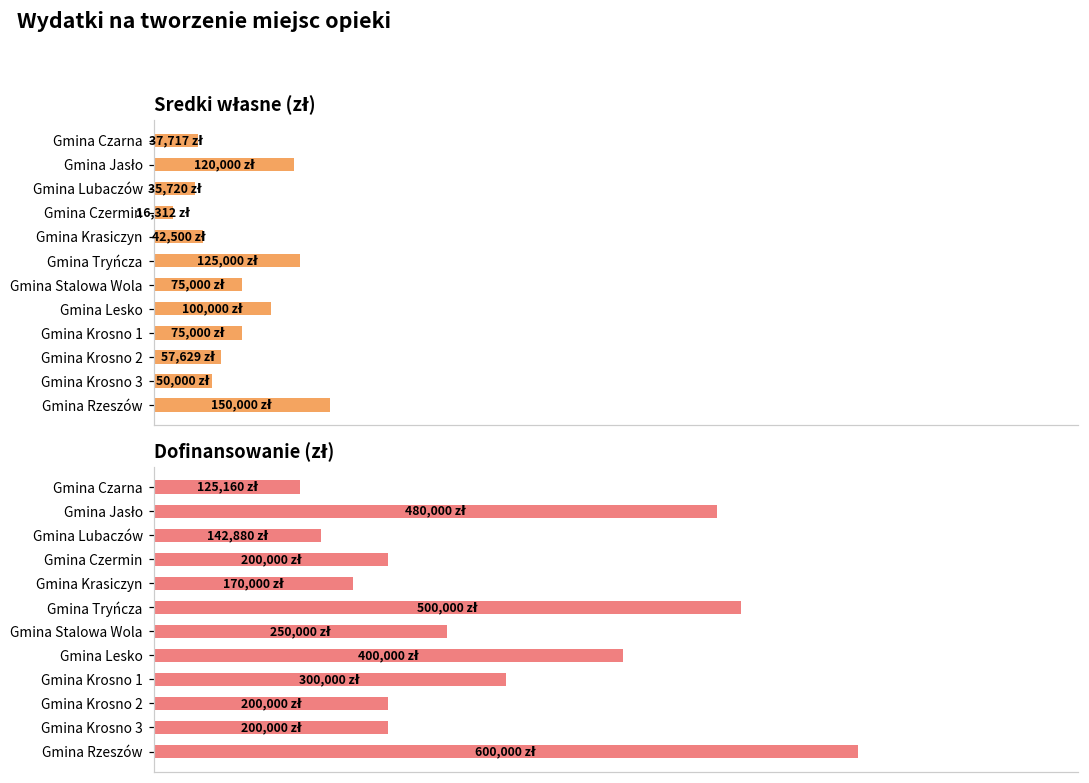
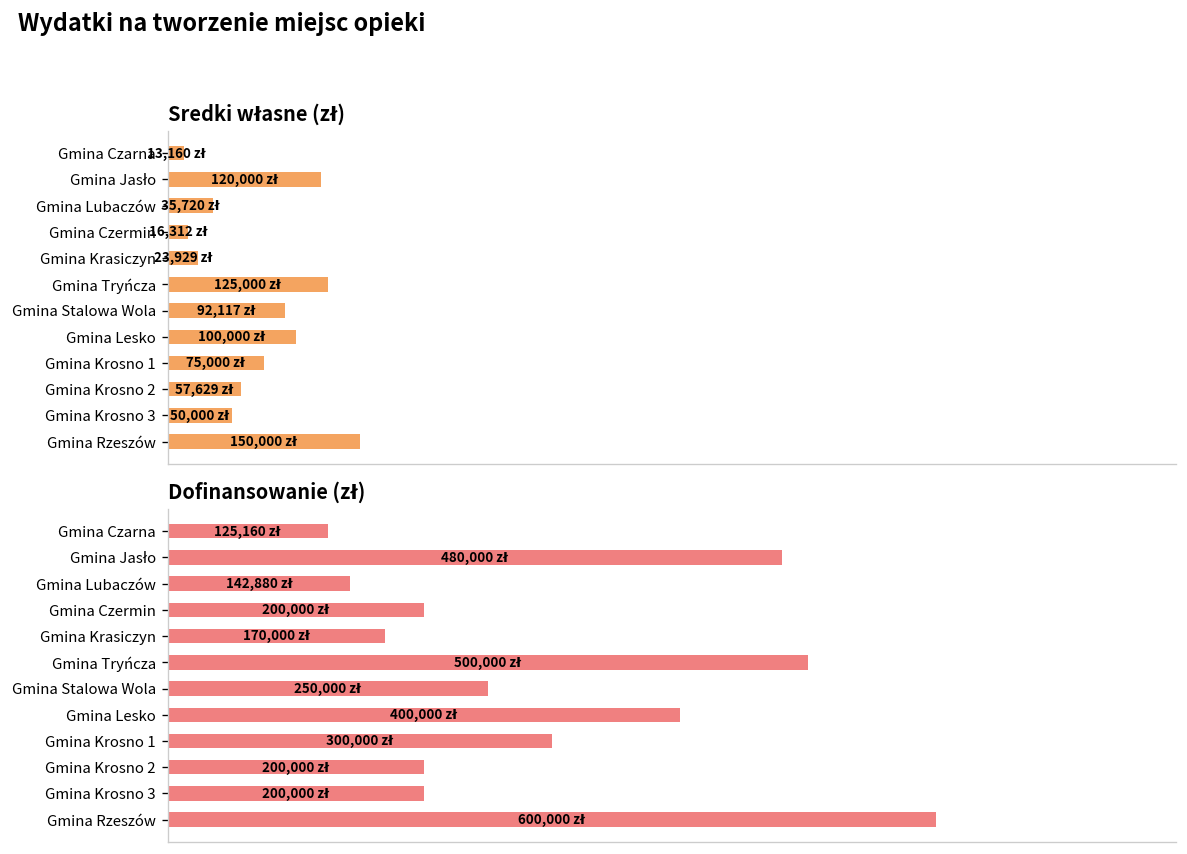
Sredki własne (zł), Gmina Czarna: 37,717 -> 13,160
Sredki własne (zł), Gmina Krasiczyn: 42,500 -> 23,929
Sredki własne (zł), Gmina Stalowa Wola: 75,000 -> 92,117
